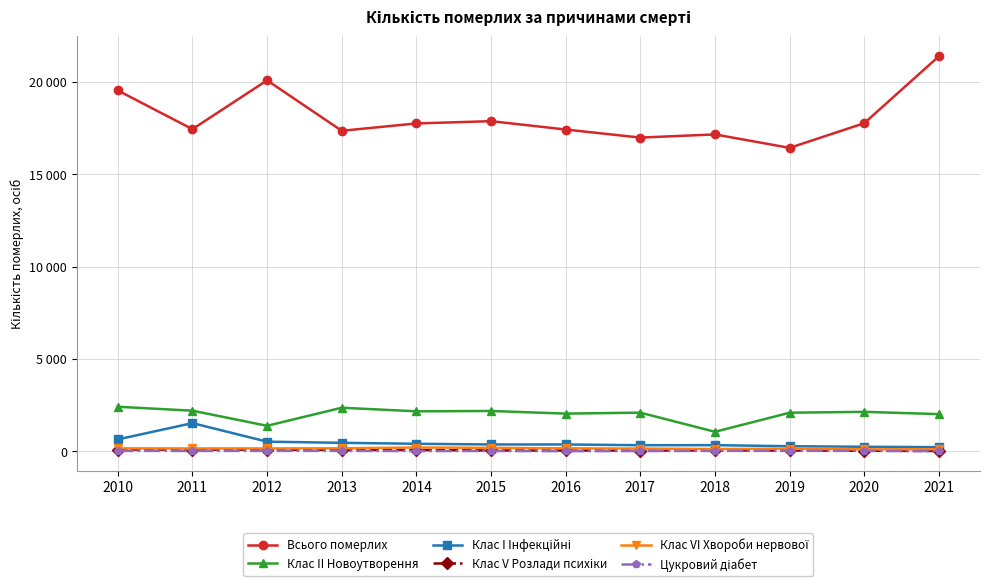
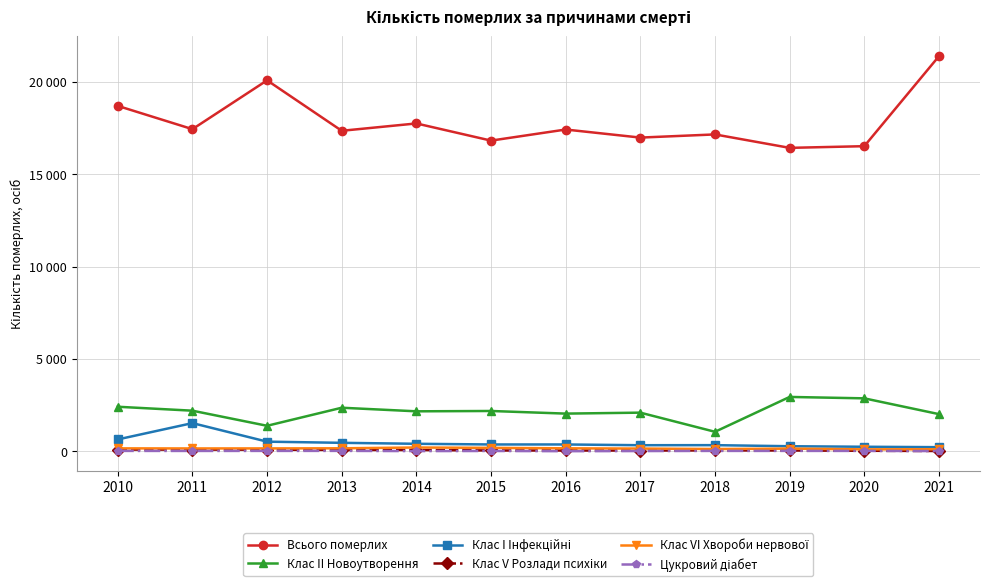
Всього померлих, 2010: 19500 -> 18700
Всього померлих, 2015: 17900 -> 16800
Клас II Новоутворення, 2019: 2100 -> 3000
Всього померлих, 2020: 17800 -> 16500
Клас II Новоутворення, 2020: 2100 -> 2900
